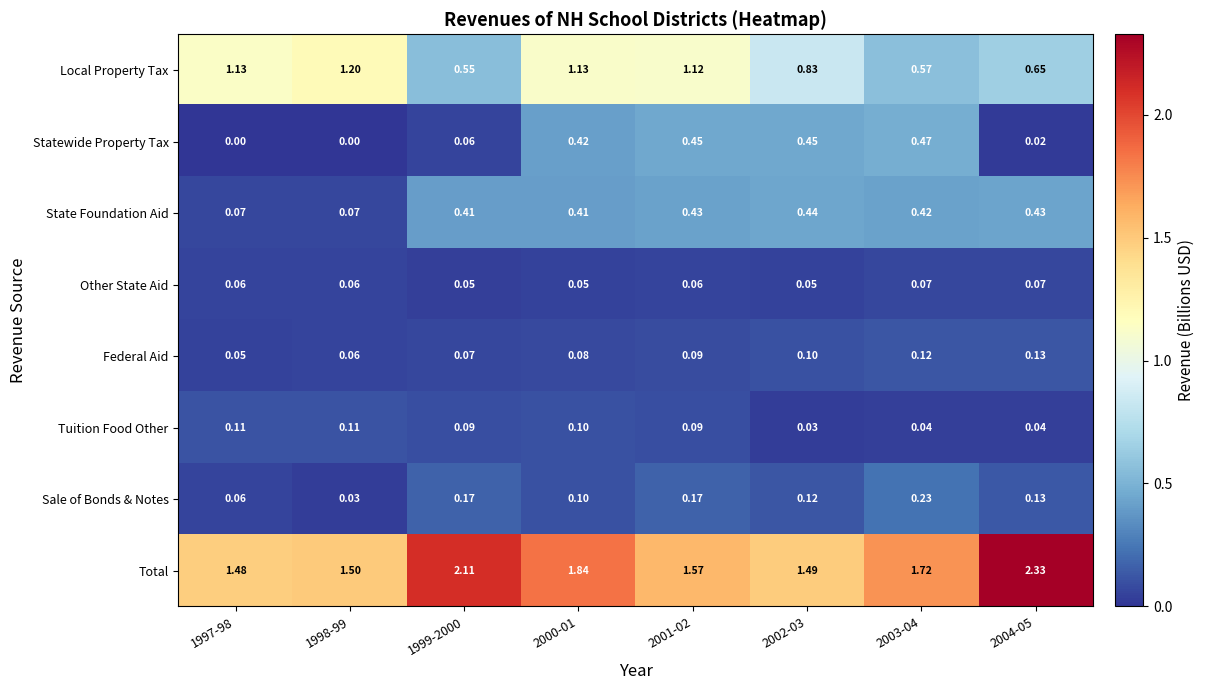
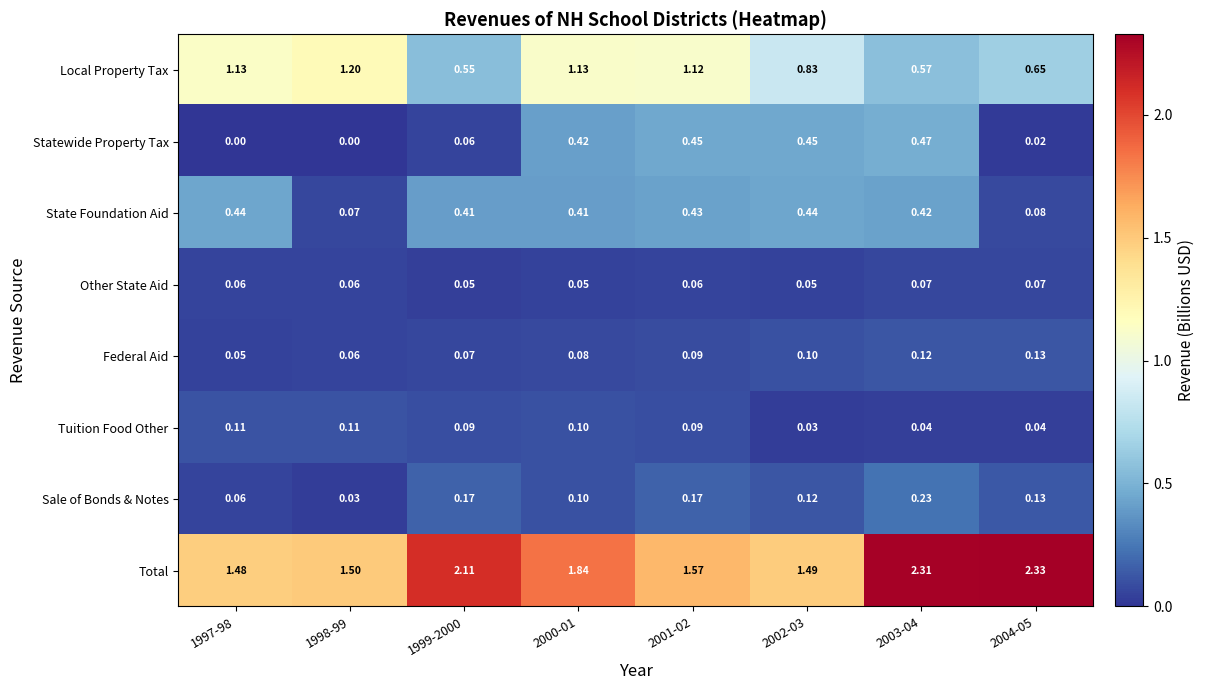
State Foundation Aid, 1997-98: 0.07 -> 0.44
State Foundation Aid, 2004-05: 0.43 -> 0.08
Total, 2003-04: 1.72 -> 2.31
